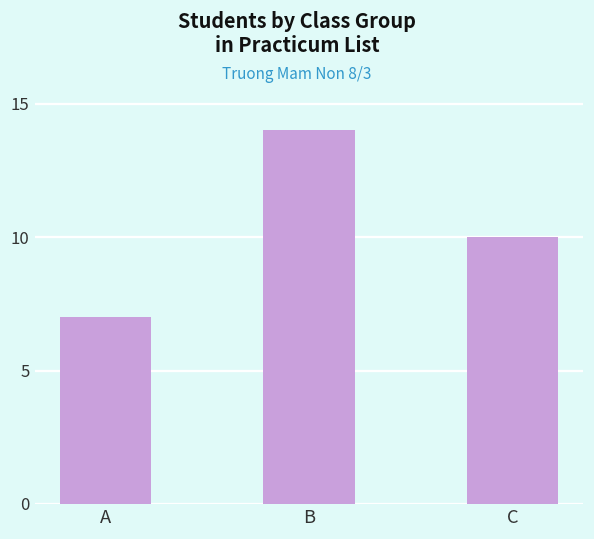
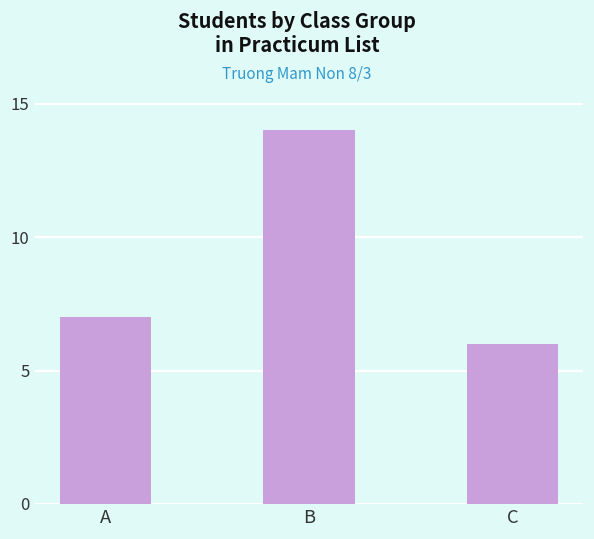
C: 10 -> 6
